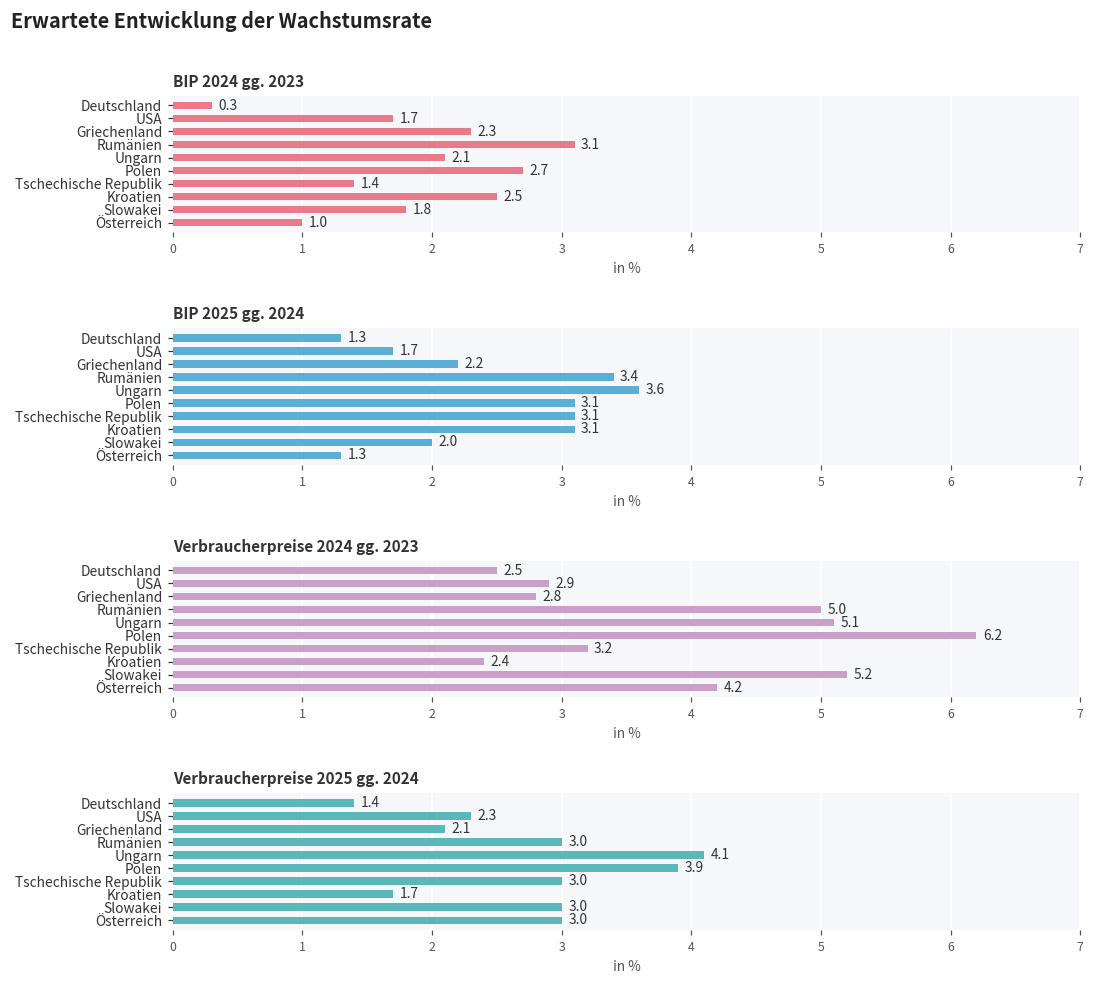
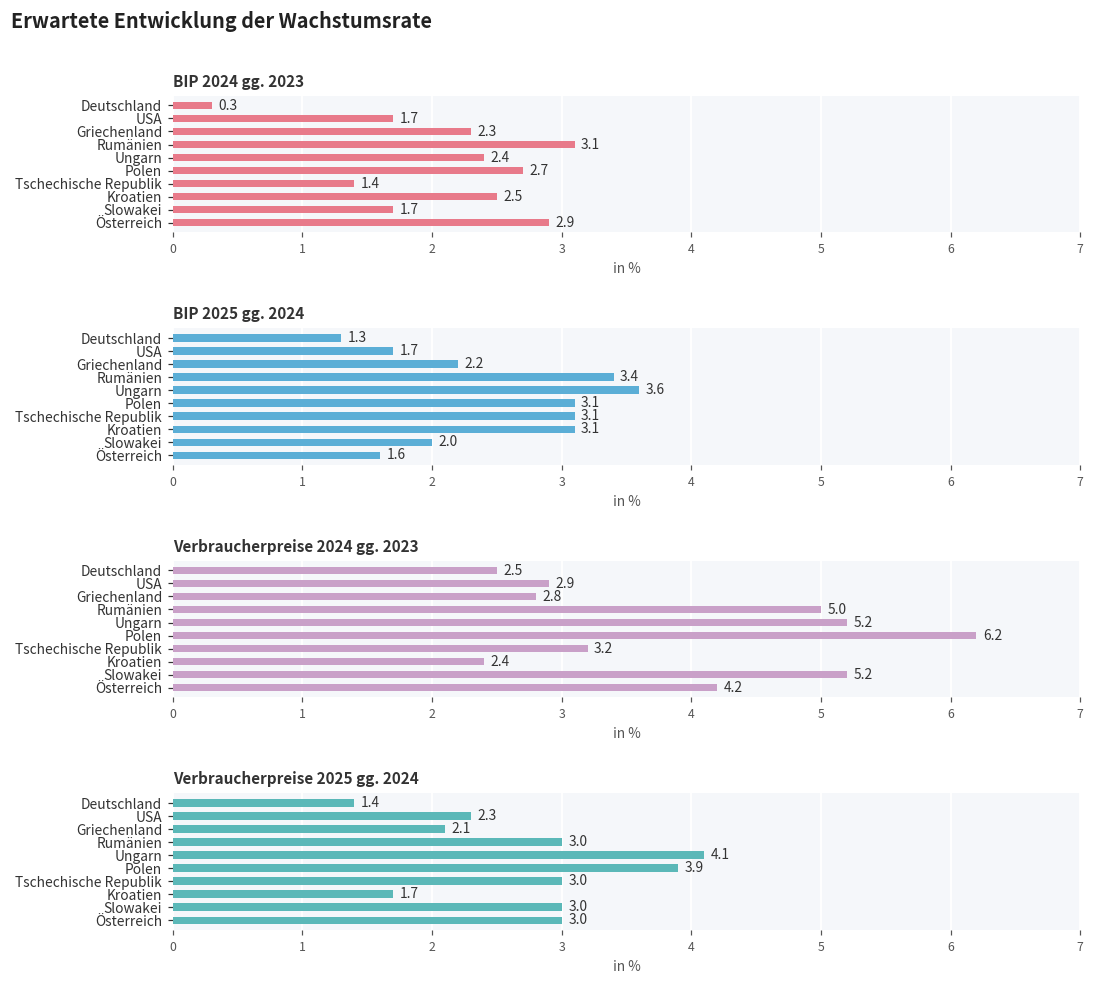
BIP 2024 gg. 2023, Ungarn: 2.1 -> 2.4
BIP 2024 gg. 2023, Slowakei: 1.8 -> 1.7
BIP 2024 gg. 2023, Österreich: 1.0 -> 2.9
BIP 2025 gg. 2024, Österreich: 1.3 -> 1.6
Verbraucherpreise 2024 gg. 2023, Ungarn: 5.1 -> 5.2
